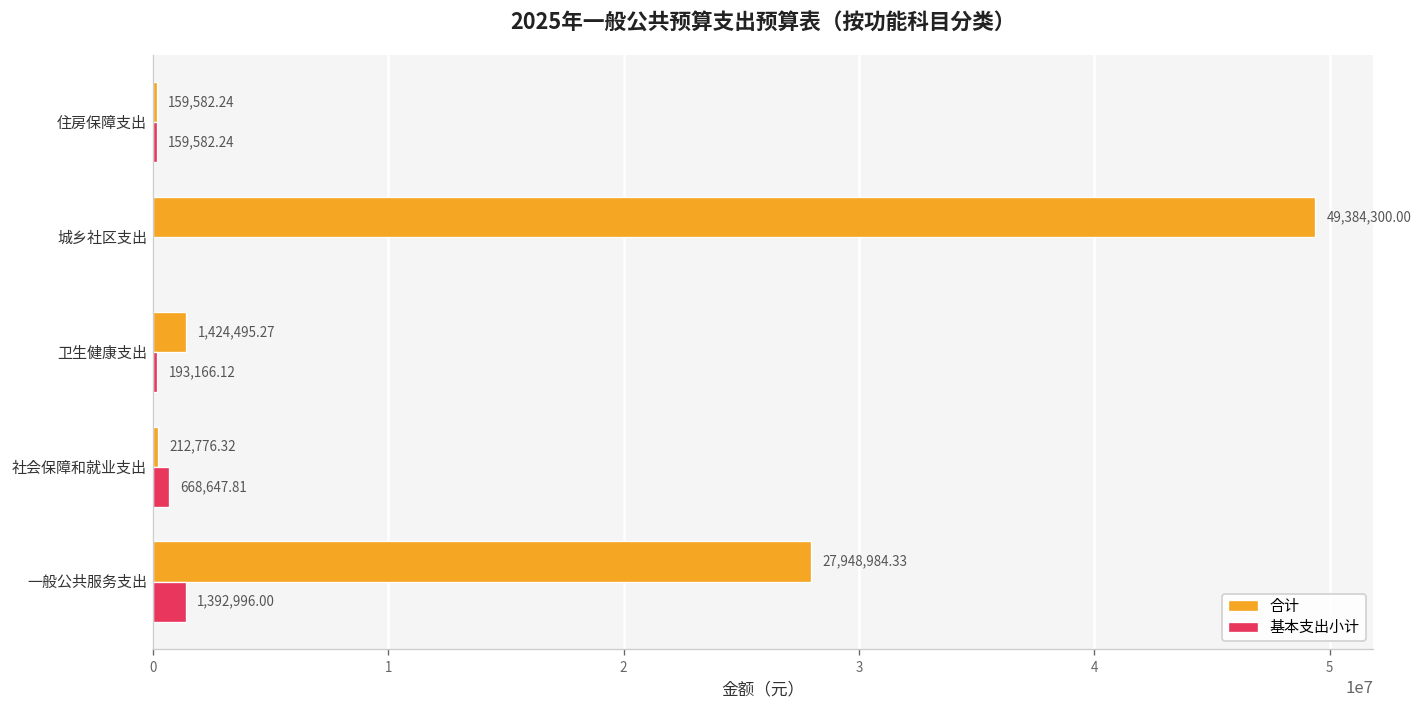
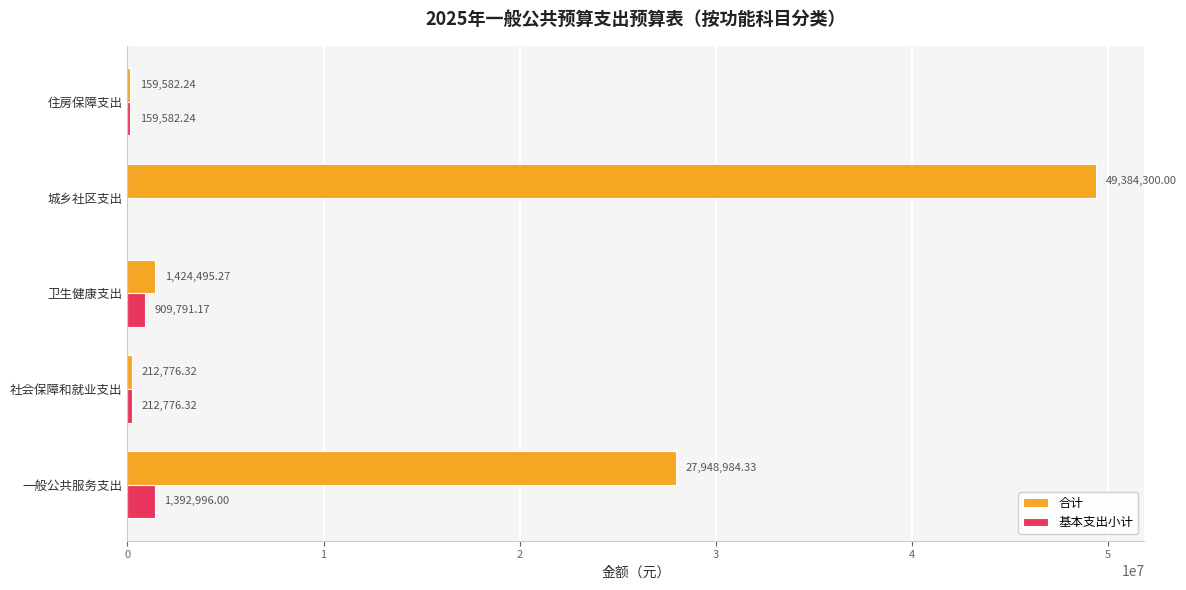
基本支出小计, 卫生健康支出: 193,166.12 -> 909,791.17
基本支出小计, 社会保障和就业支出: 668,647.81 -> 212,776.32
